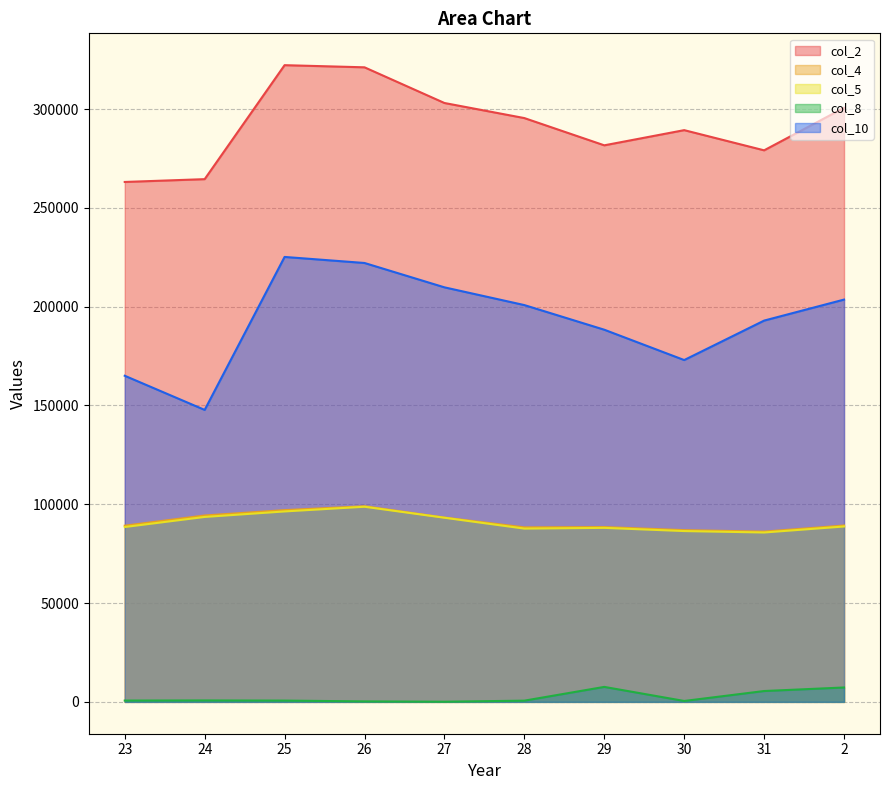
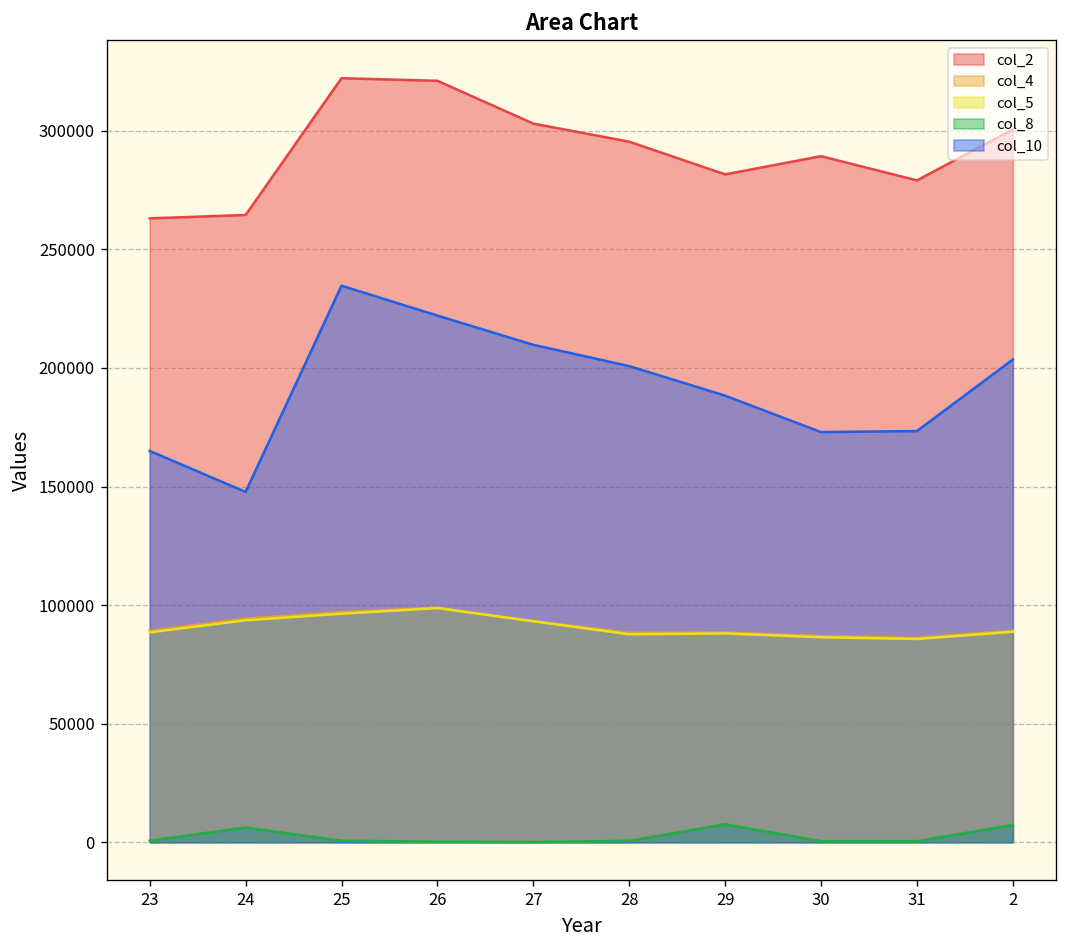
col_8, 24: 1000 -> 6000
col_10, 25: 225000 -> 235000
col_8, 31: 5000 -> 0
col_10, 31: 193000 -> 173000
